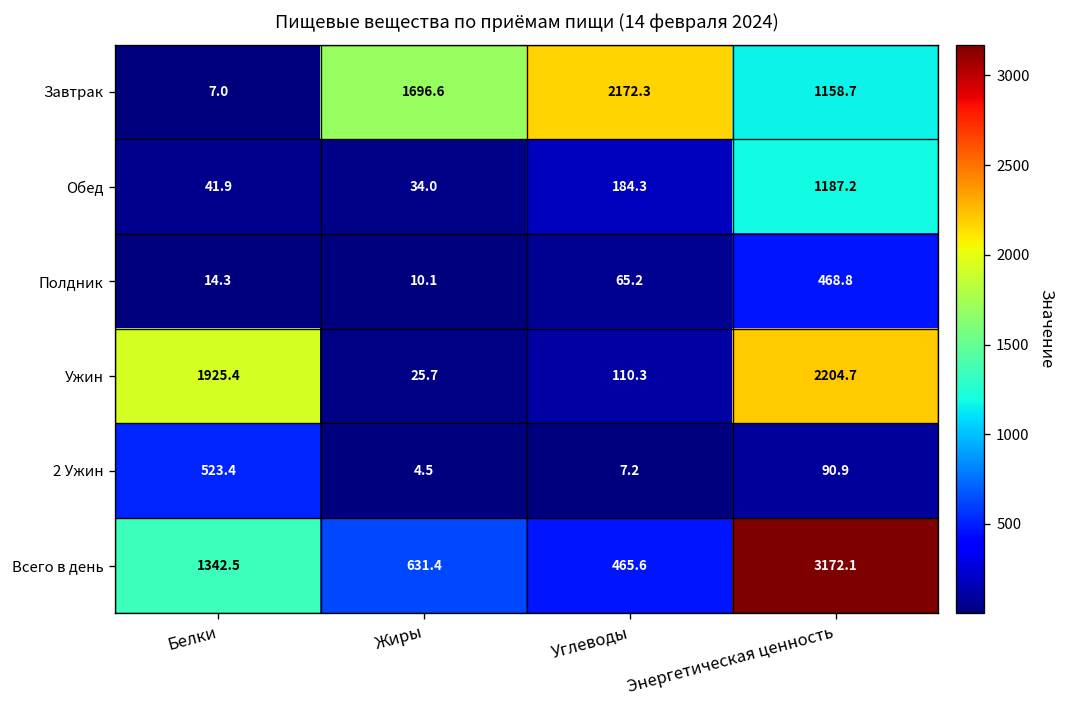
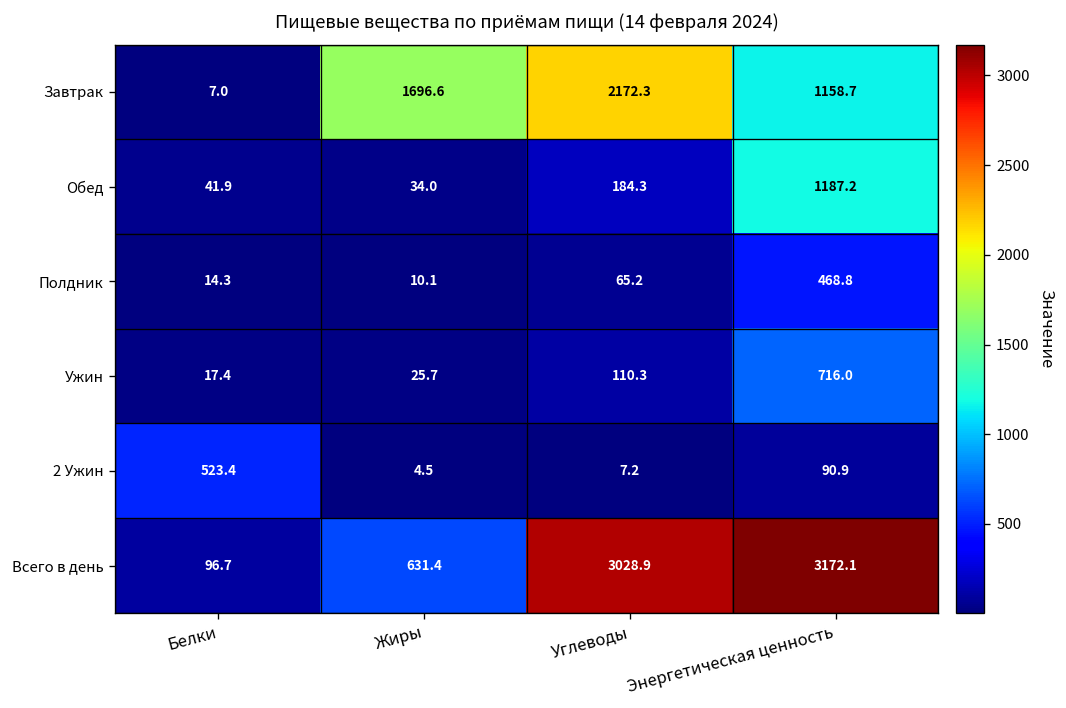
Ужин, Белки: 1925.4 -> 17.4
Ужин, Энергетическая ценность: 2204.7 -> 716.0
Всего в день, Белки: 1342.5 -> 96.7
Всего в день, Углеводы: 465.6 -> 3028.9
